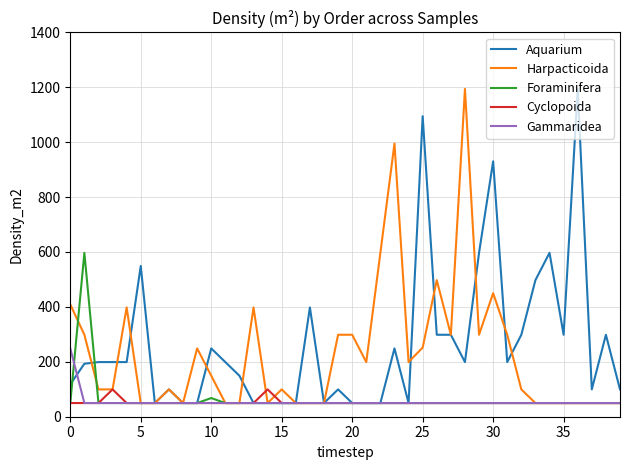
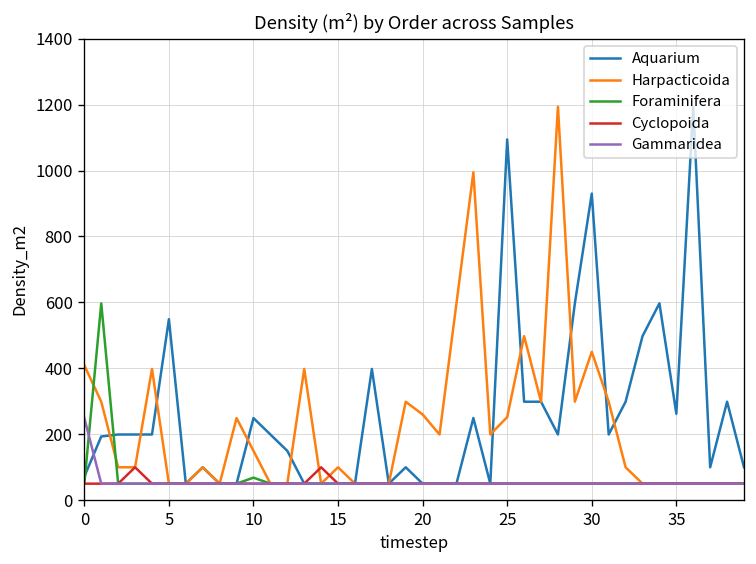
Aquarium, 0: 120 -> 70
Harpacticoida, 20: 300 -> 260
Aquarium, 35: 300 -> 260
